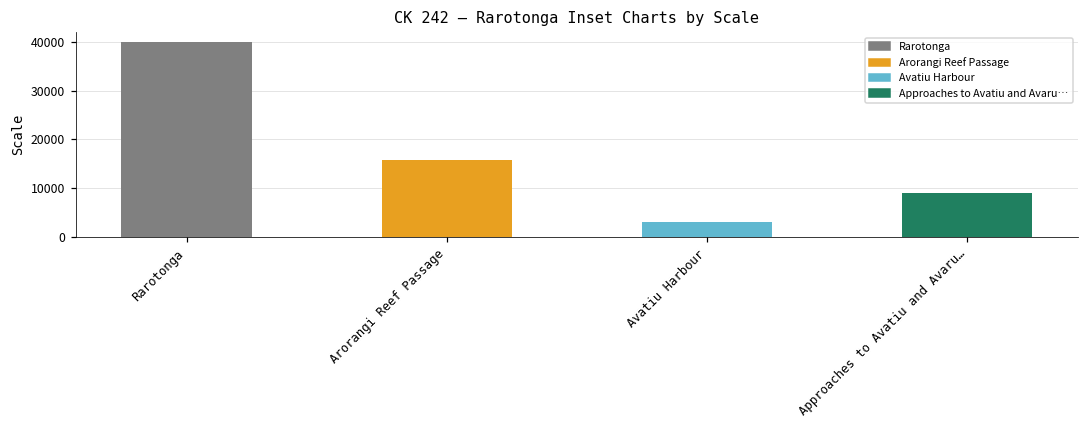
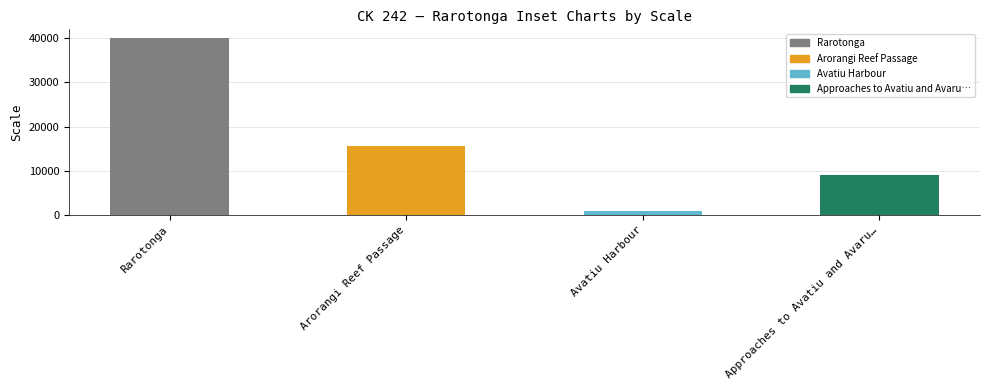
Avatiu Harbour: 3000 -> 1000
